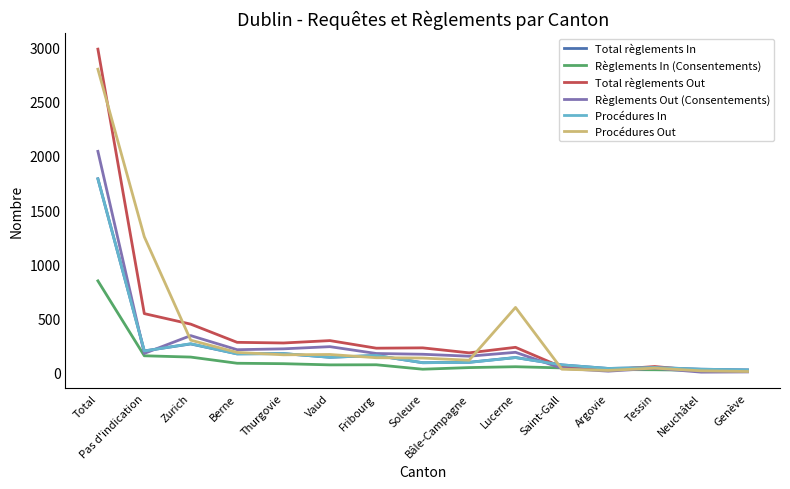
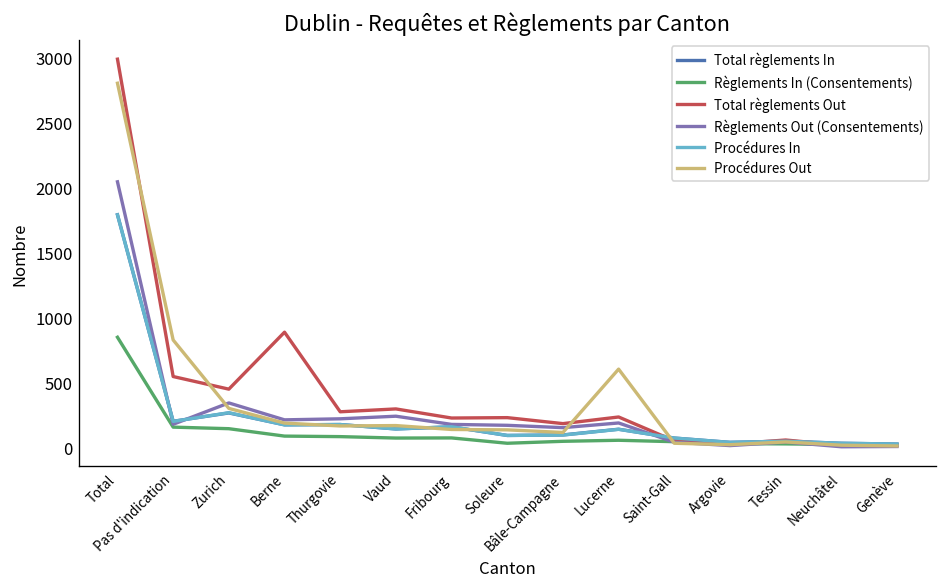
Procédures Out, Pas d'indication: 1250 -> 830
Total règlements Out, Berne: 280 -> 890
